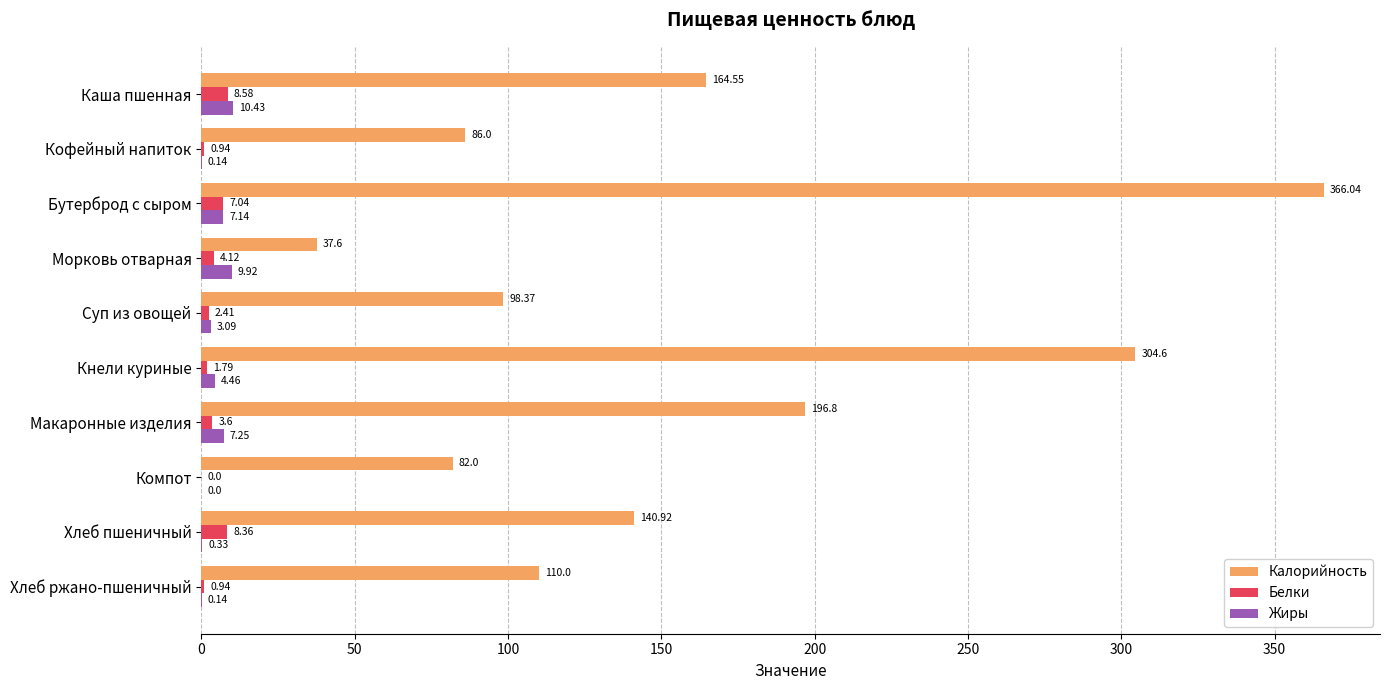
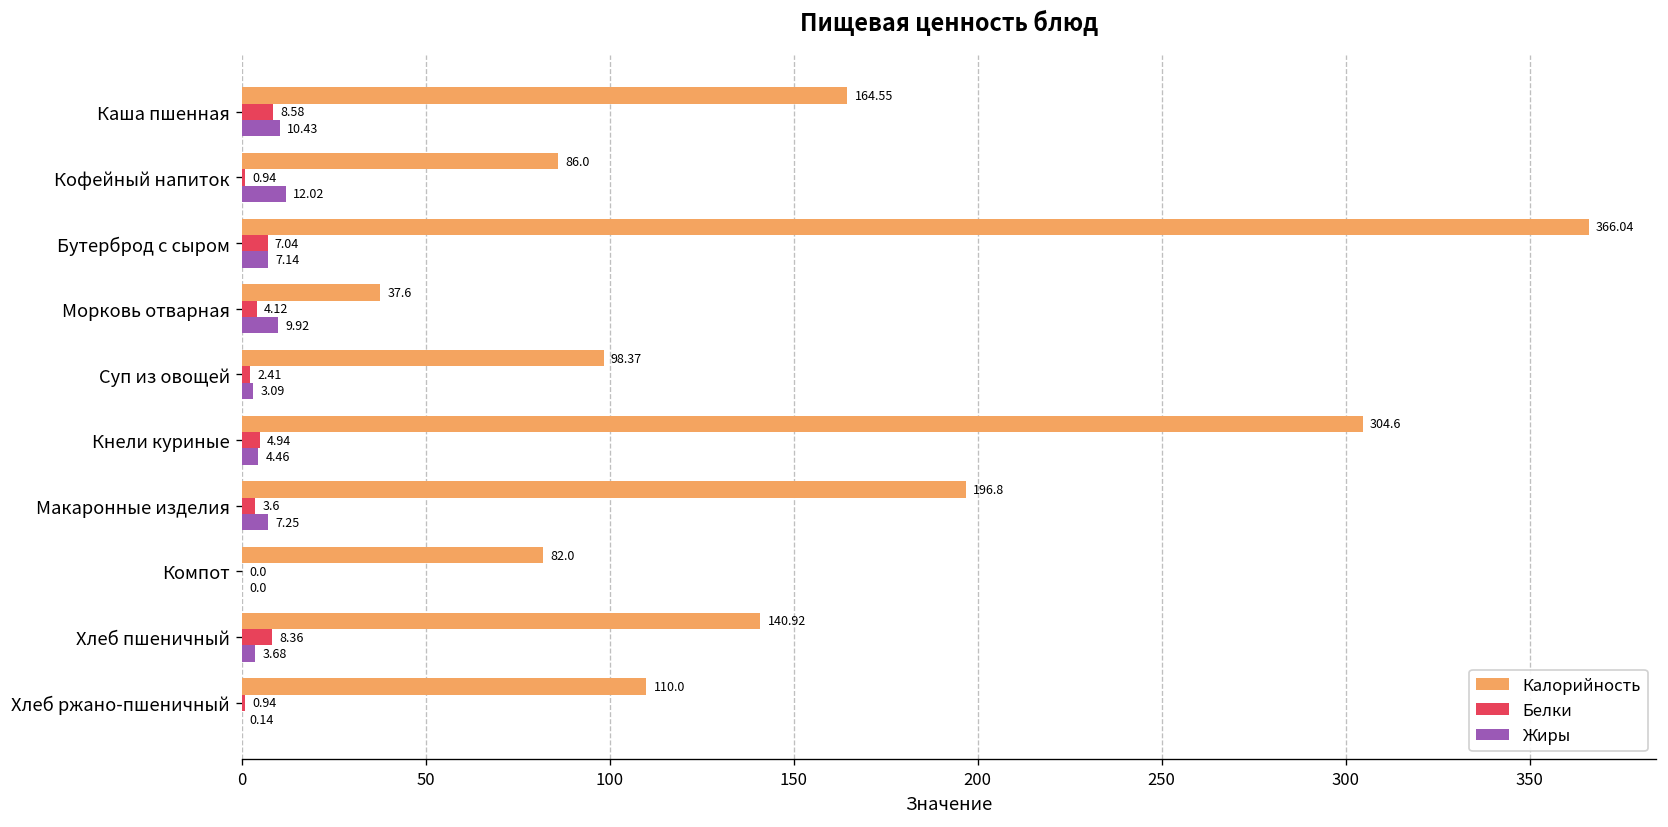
Жиры, Кофейный напиток: 0.14 -> 12.02
Белки, Кнели куриные: 1.79 -> 4.94
Жиры, Хлеб пшеничный: 0.33 -> 3.68
